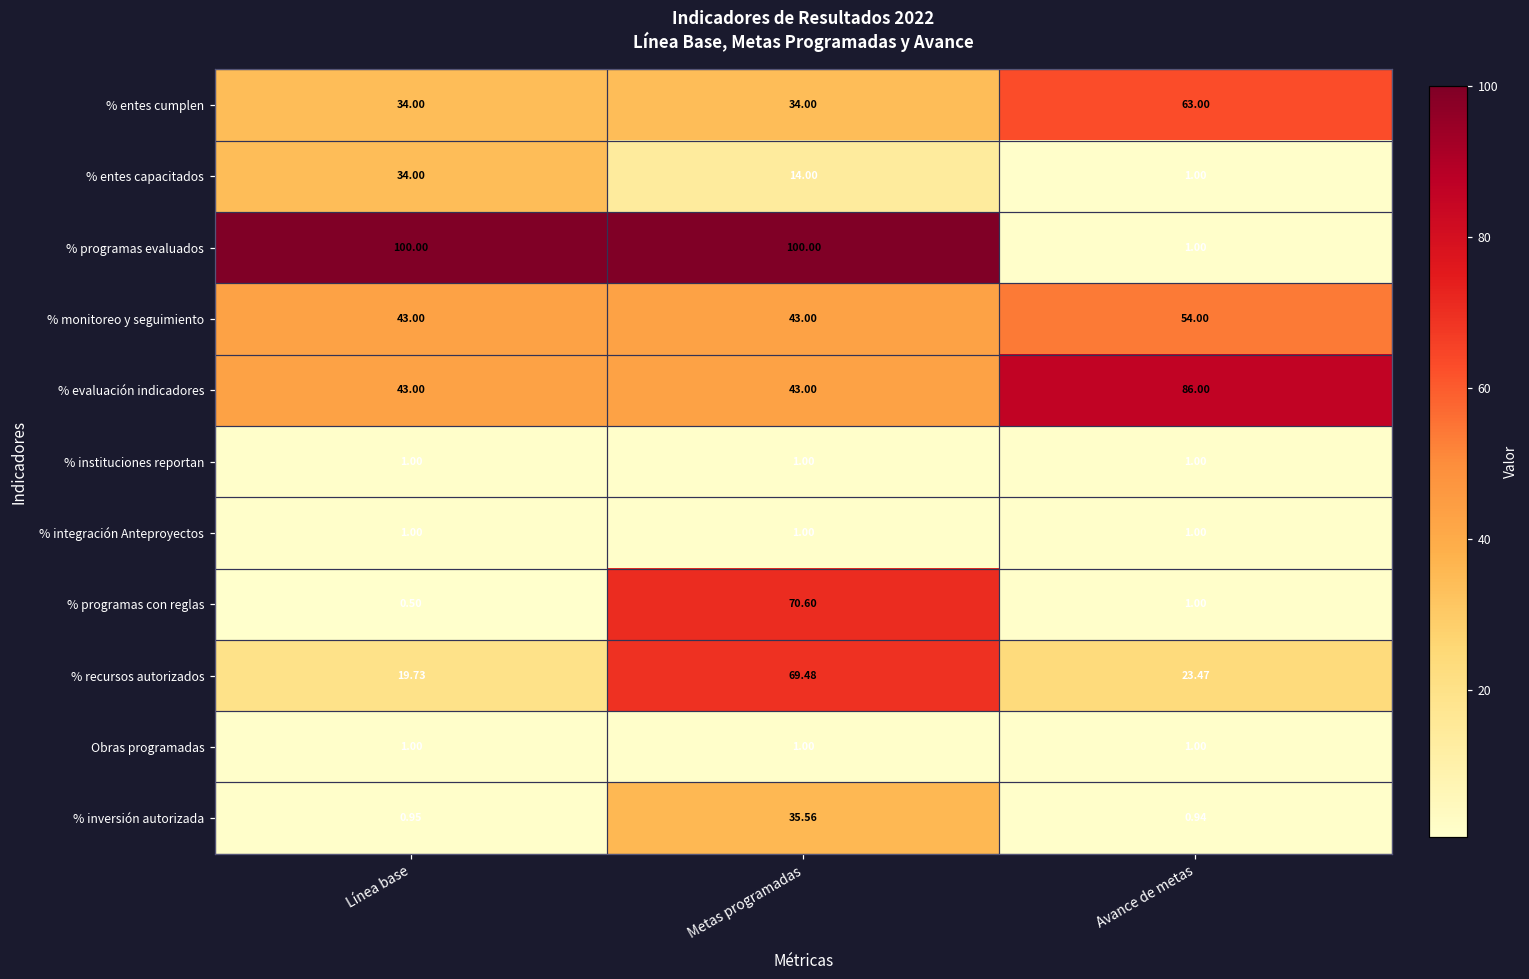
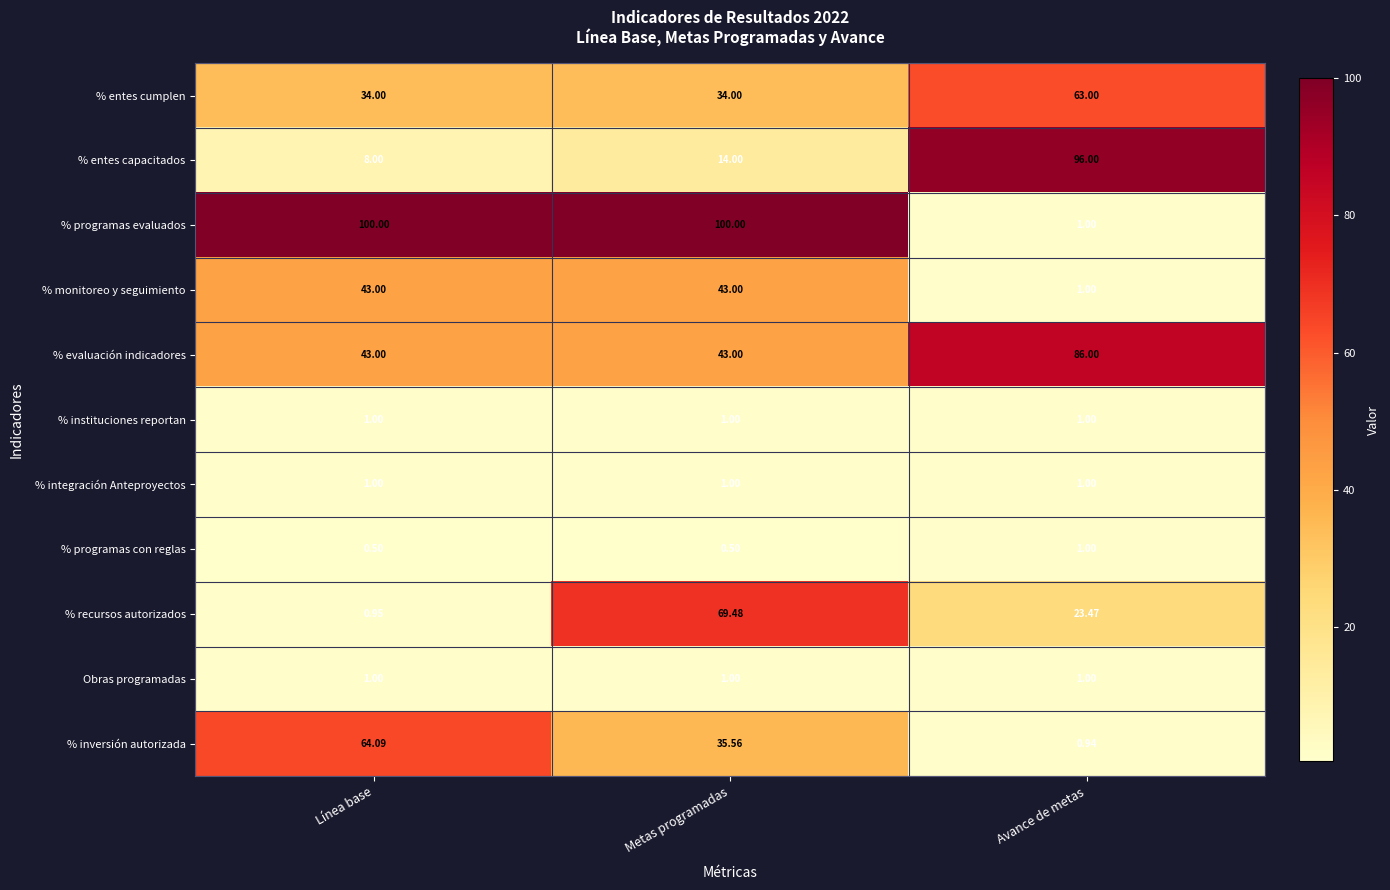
% entes capacitados, Línea base: 34.00 -> 8.00
% entes capacitados, Avance de metas: 1.00 -> 96.00
% monitoreo y seguimiento, Avance de metas: 54.00 -> 1.00
% programas con reglas, Metas programadas: 70.60 -> 0.50
% recursos autorizados, Línea base: 19.73 -> 0.95
% inversión autorizada, Línea base: 0.95 -> 64.09
